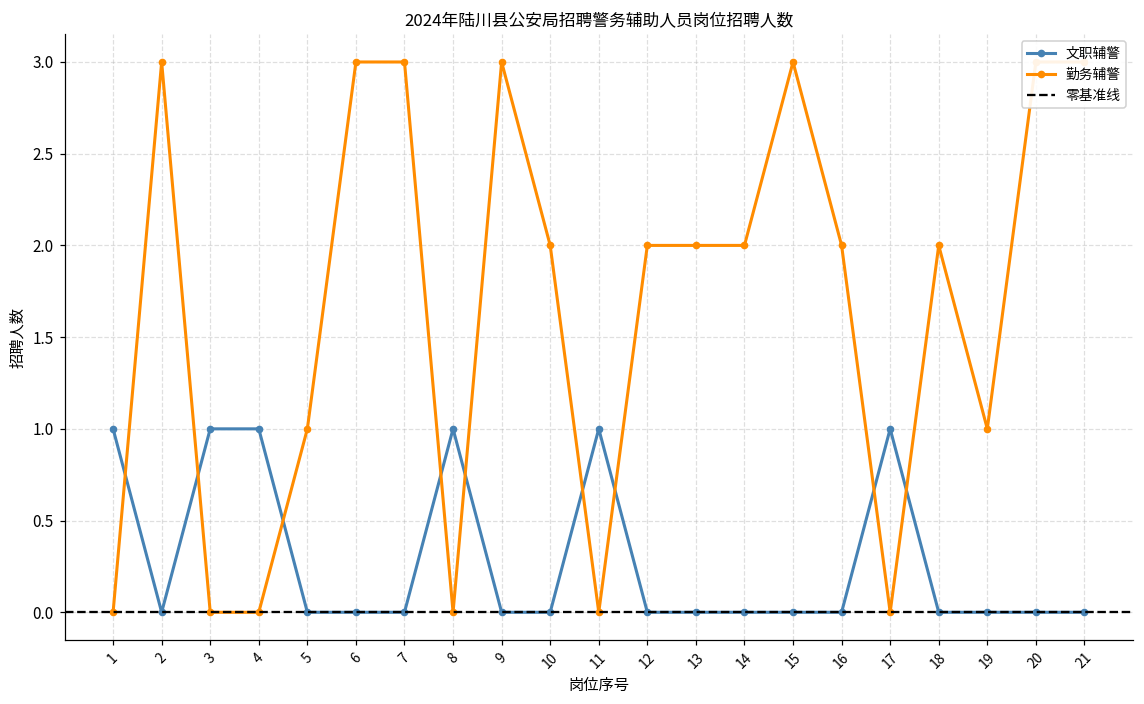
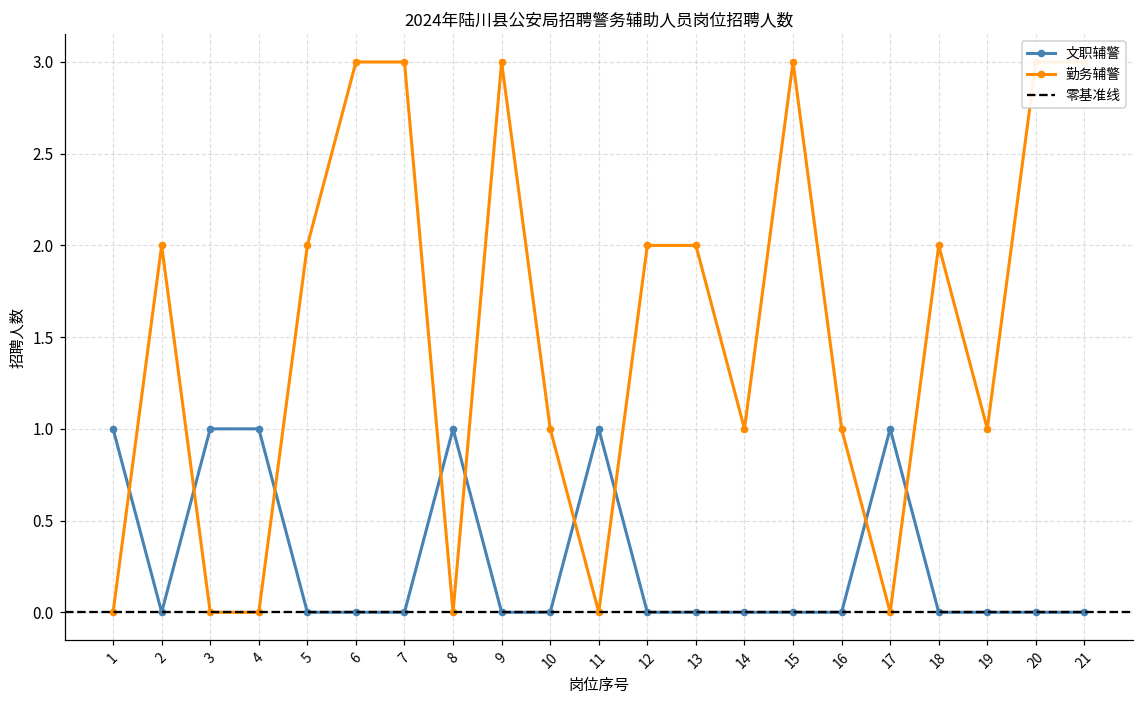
勤务辅警, 2: 3 -> 2
勤务辅警, 5: 1 -> 2
勤务辅警, 10: 2 -> 1
勤务辅警, 14: 2 -> 1
勤务辅警, 16: 2 -> 1
